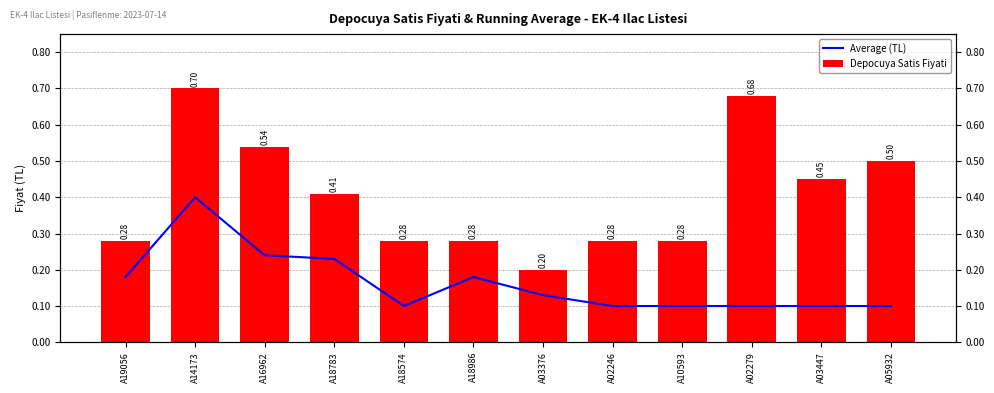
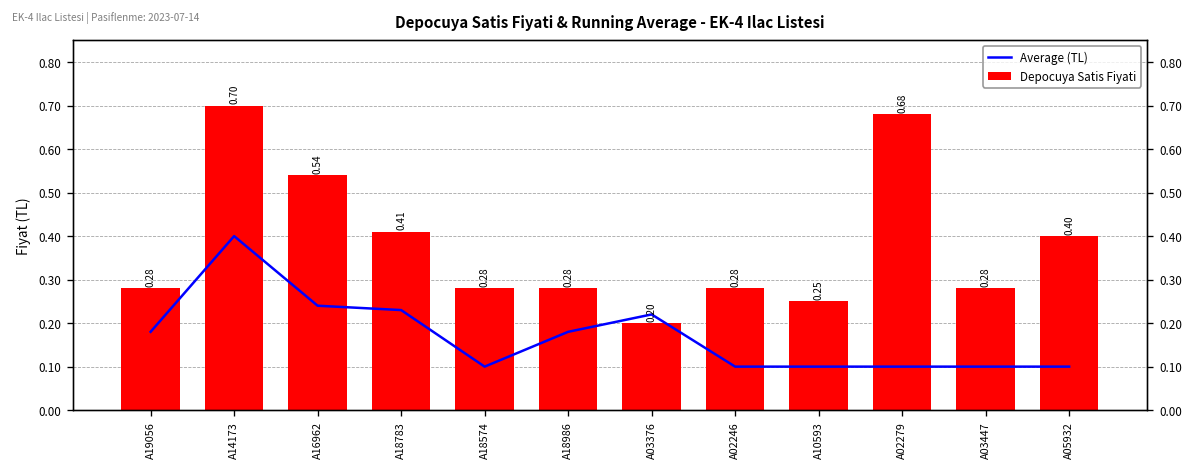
Average (TL), A03376: 0.13 -> 0.22
Depocuya Satis Fiyati, A10593: 0.28 -> 0.25
Depocuya Satis Fiyati, A03447: 0.45 -> 0.28
Depocuya Satis Fiyati, A05932: 0.50 -> 0.40
